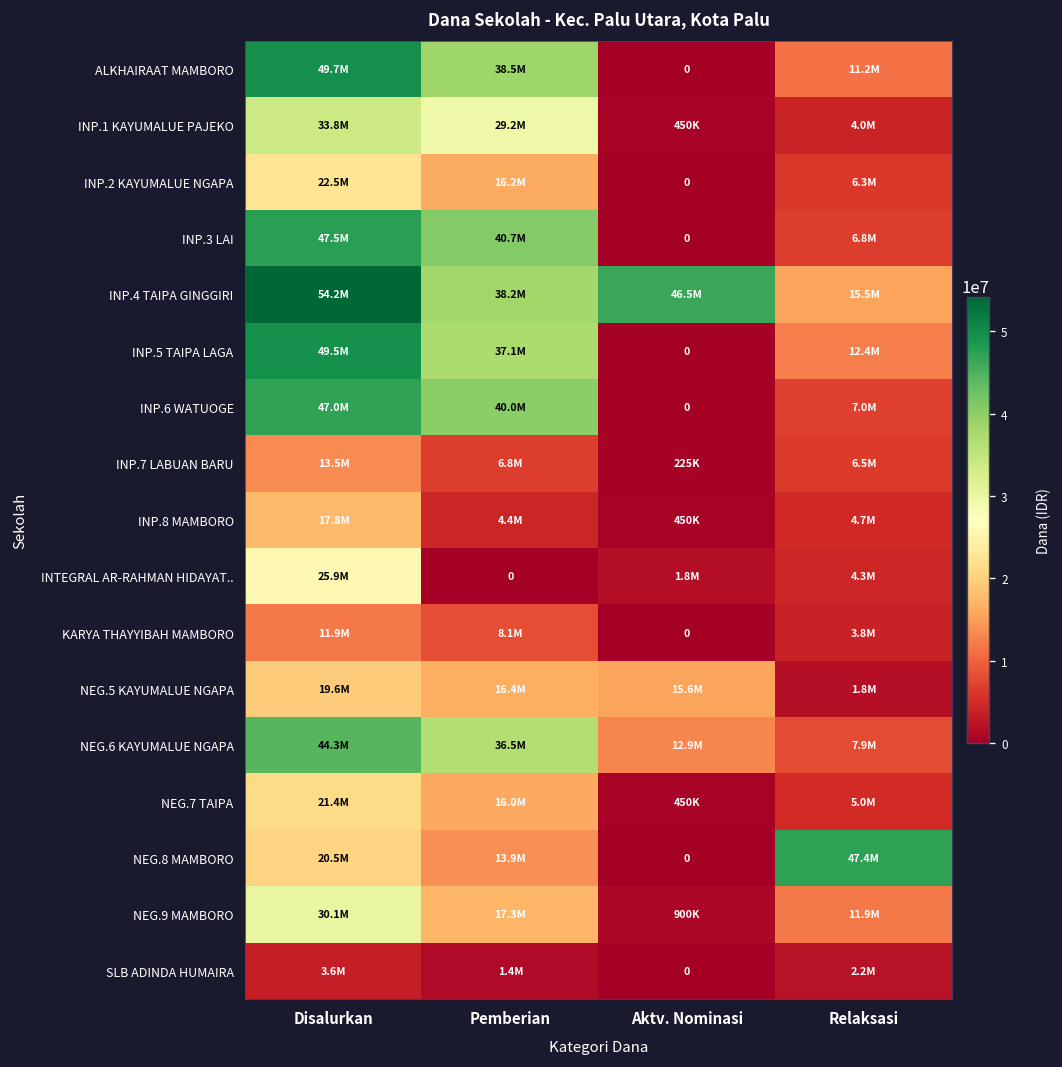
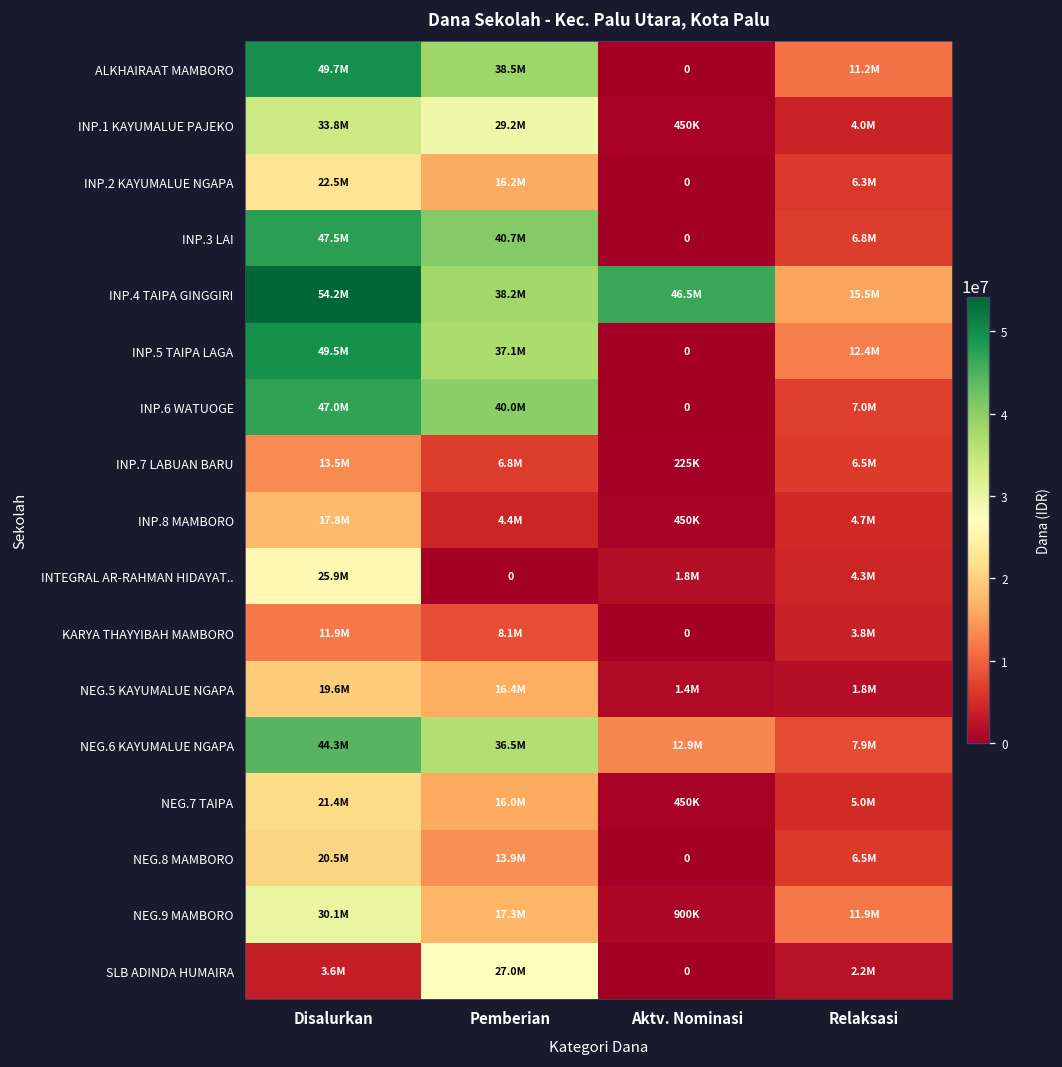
NEG.5 KAYUMALUE NGAPA, Aktv. Nominasi: 15.6M -> 1.4M
NEG.8 MAMBORO, Relaksasi: 47.4M -> 6.5M
SLB ADINDA HUMAIRA, Pemberian: 1.4M -> 27.0M
